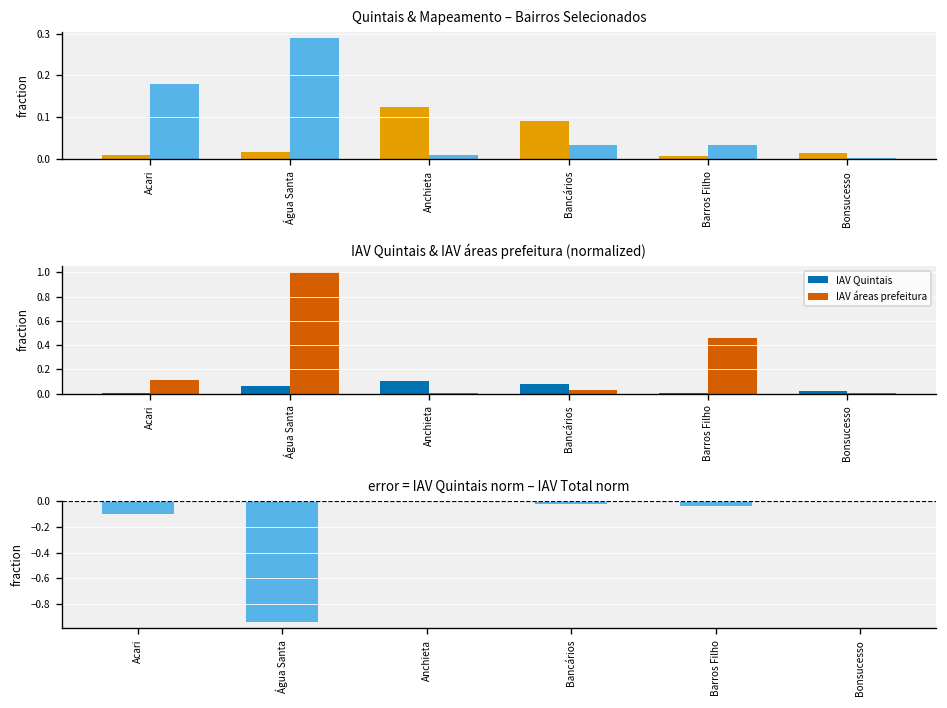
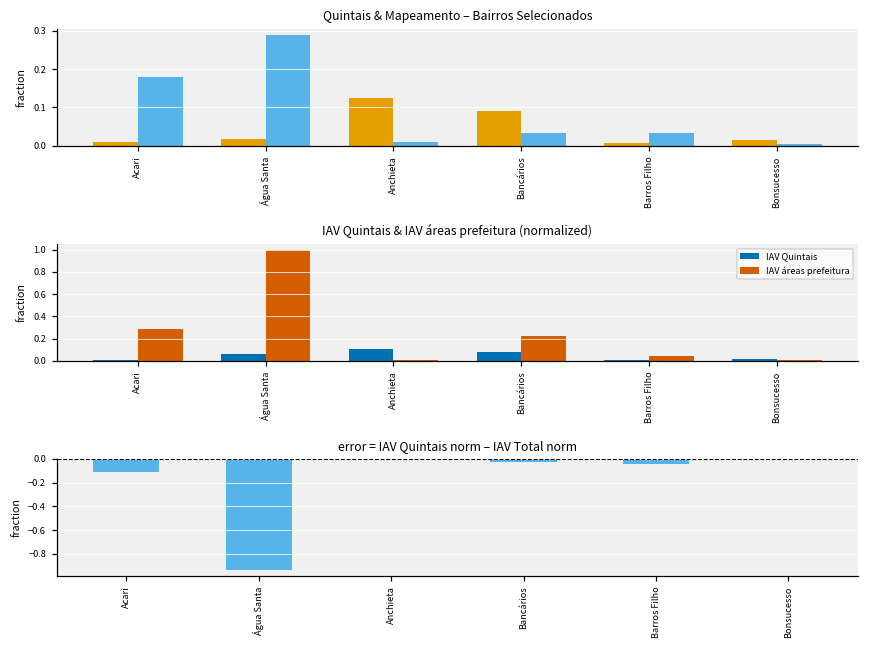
IAV Quintais & IAV áreas prefeitura (normalized), IAV áreas prefeitura, Acari: 0.11 -> 0.28
IAV Quintais & IAV áreas prefeitura (normalized), IAV áreas prefeitura, Bancários: 0.03 -> 0.22
IAV Quintais & IAV áreas prefeitura (normalized), IAV áreas prefeitura, Barros Filho: 0.46 -> 0.04
